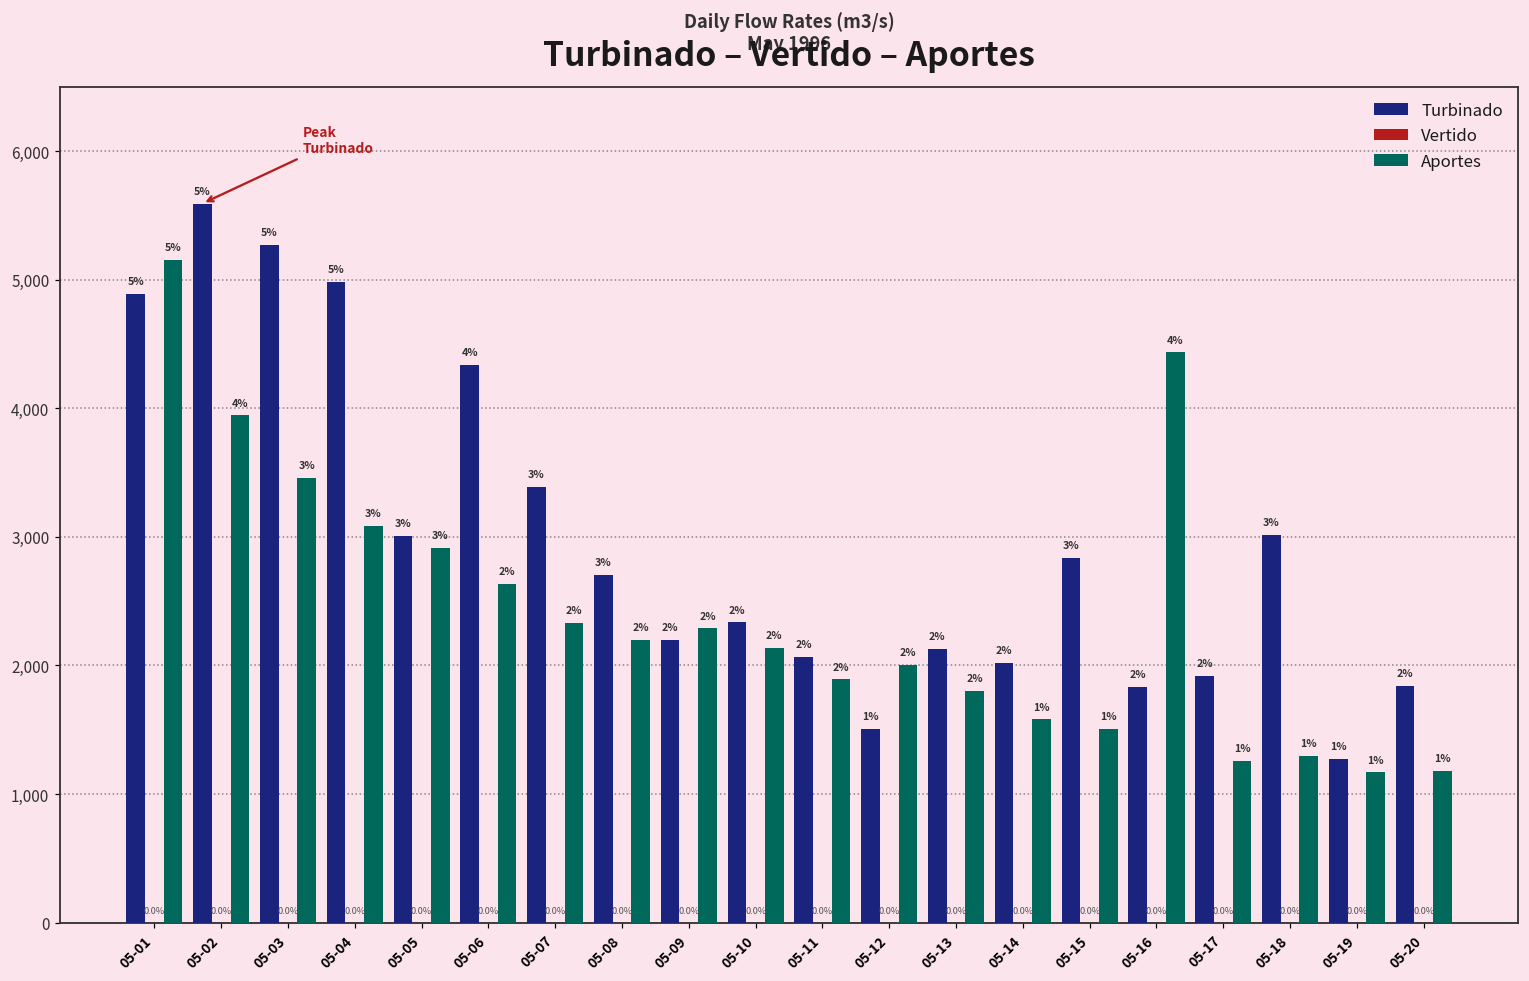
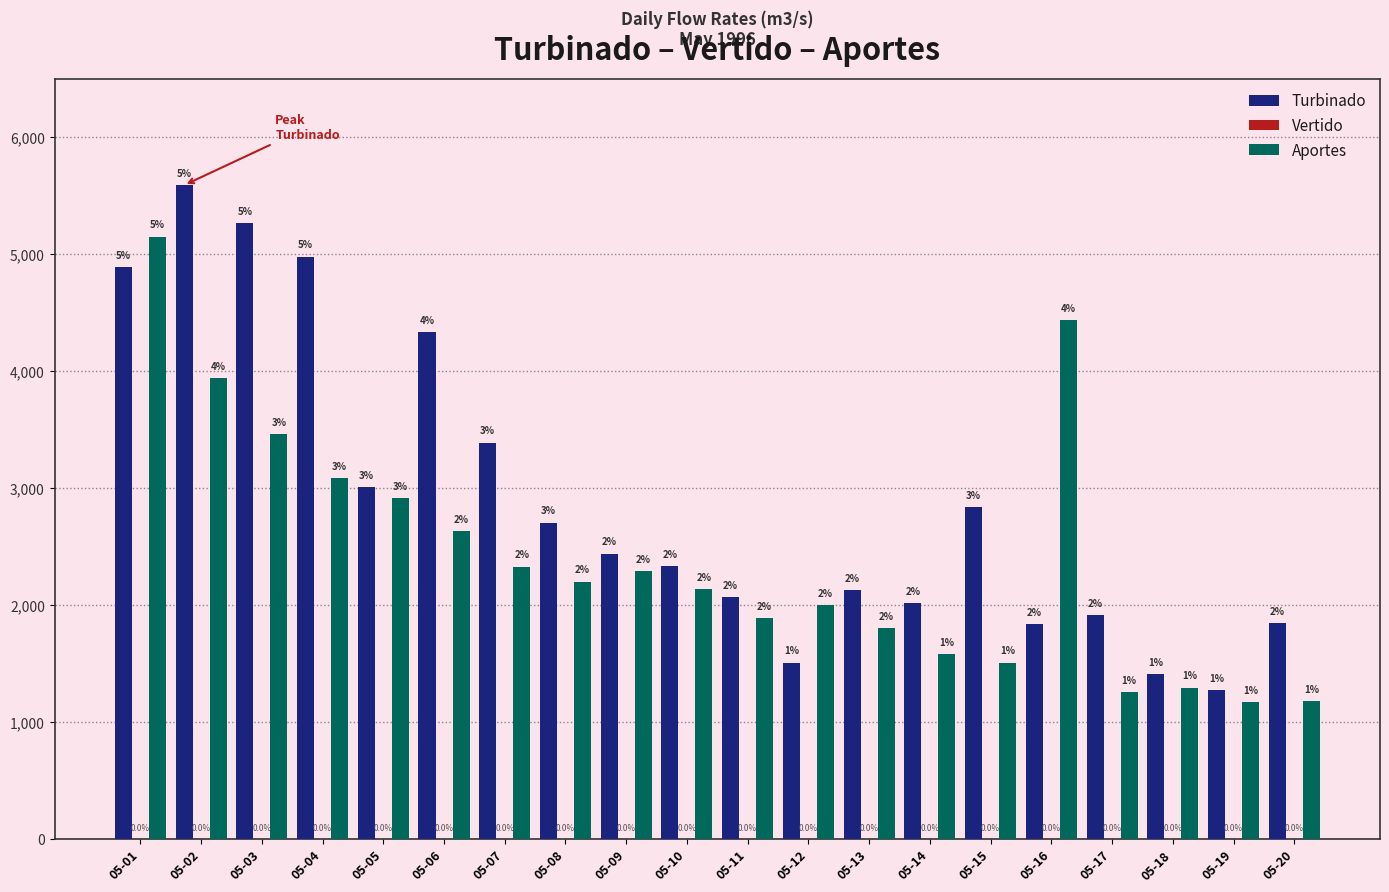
Turbinado, 05-09: 2,200 -> 2,440
Turbinado, 05-18: 3% -> 1%
